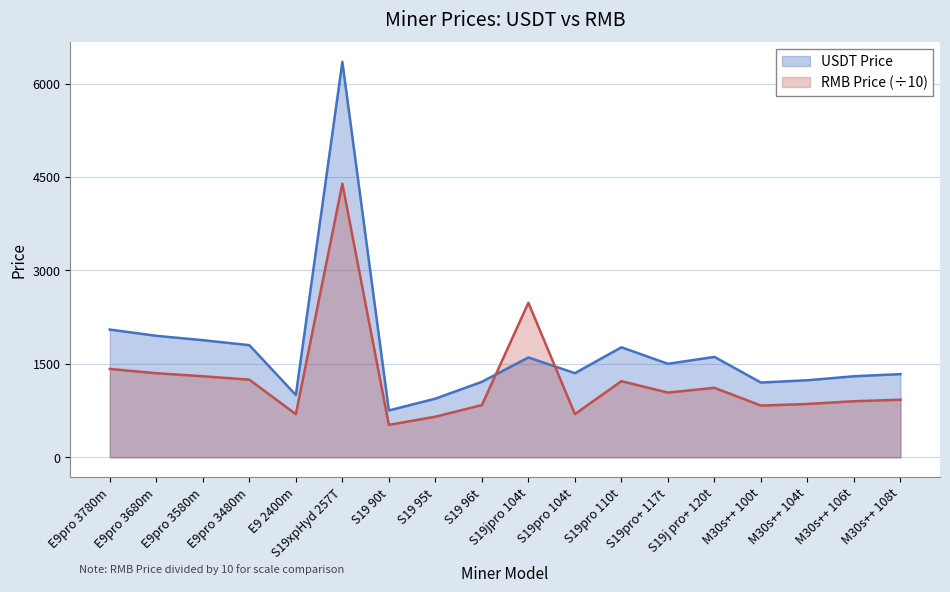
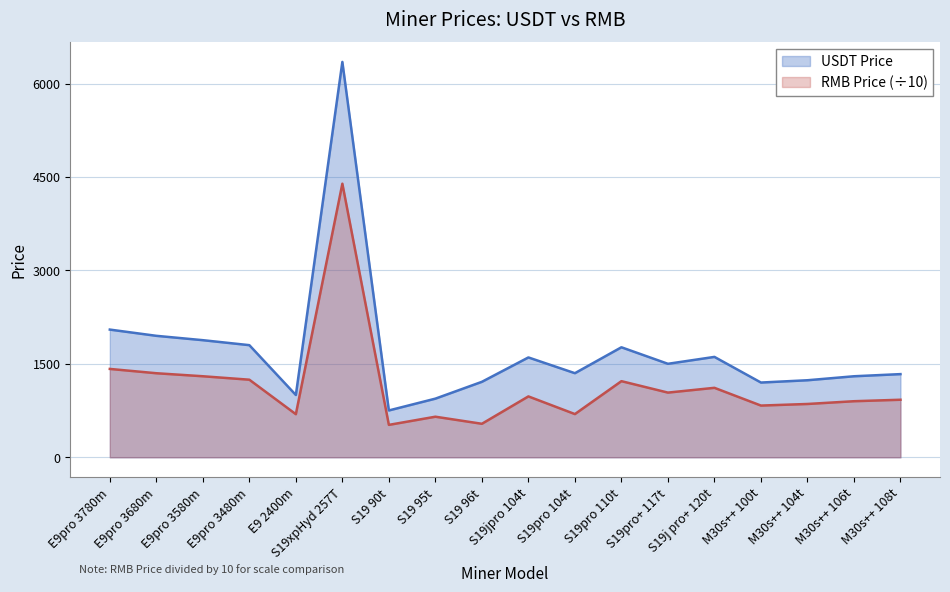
RMB Price (÷10), S19 96t: 800 -> 500
RMB Price (÷10), S19jpro 104t: 2500 -> 1000
